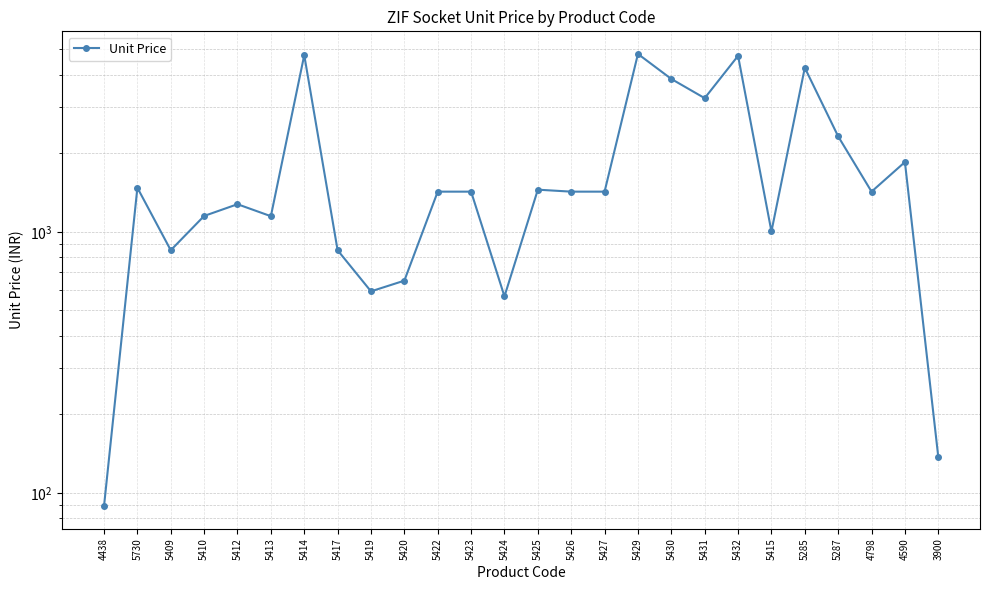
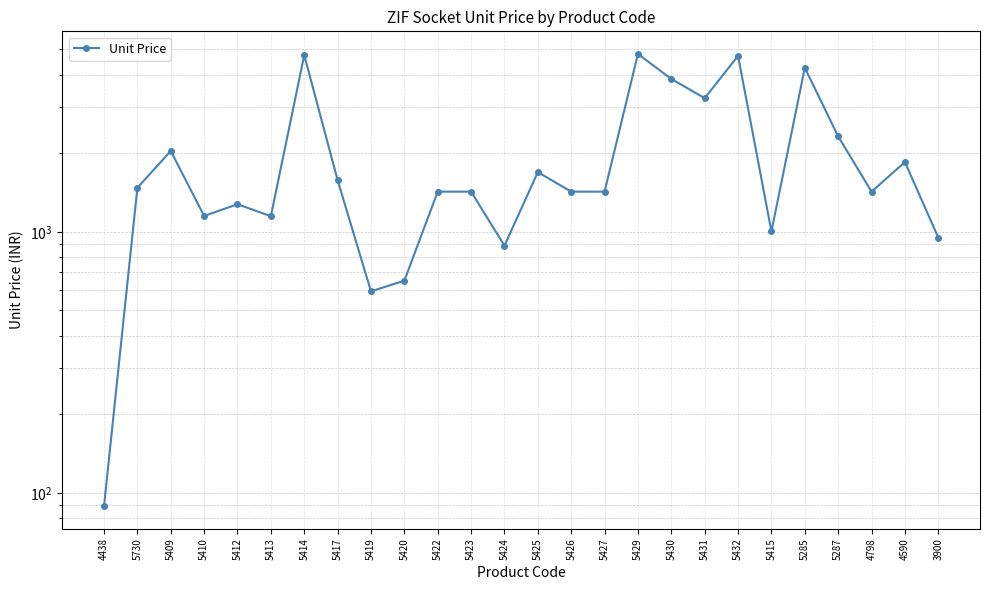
5409: 850 -> 2000
5417: 850 -> 1600
5424: 570 -> 890
5425: 1500 -> 1700
3900: 140 -> 950
